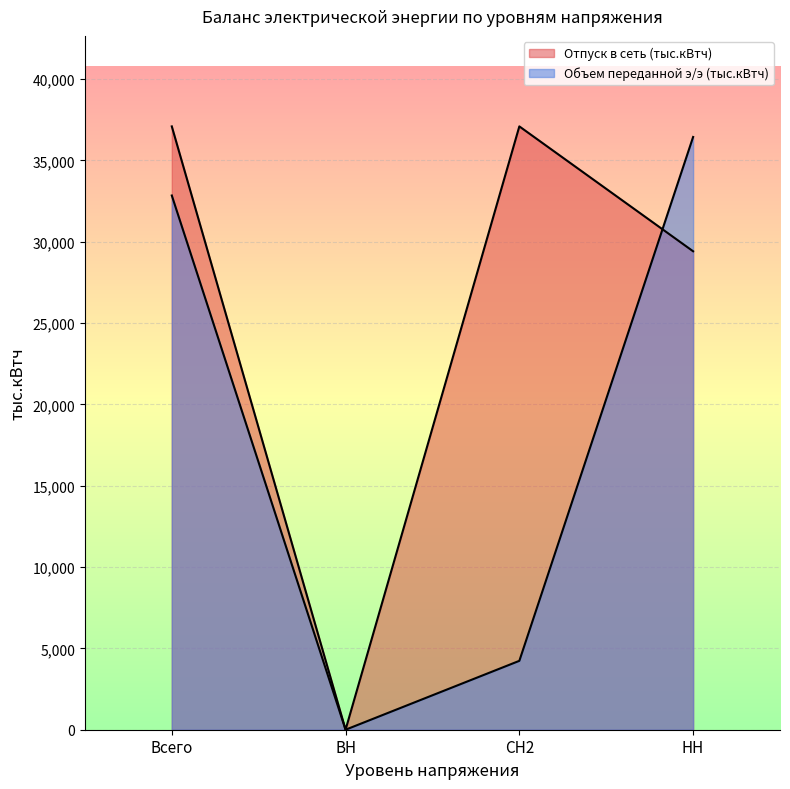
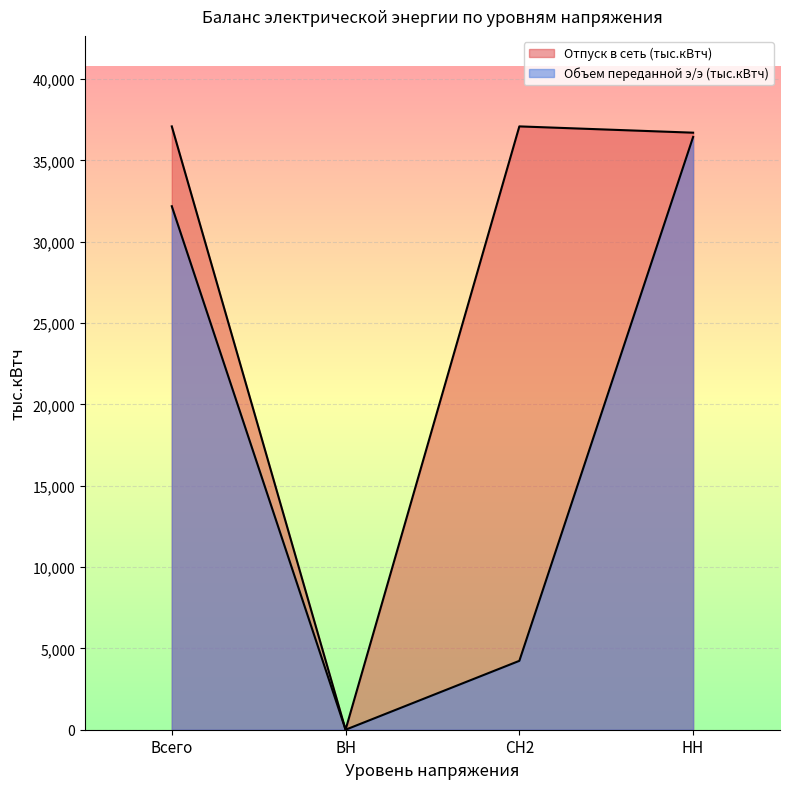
Объем переданной э/э (тыс.кВтч), Всего: 32,800 -> 32,200
Отпуск в сеть (тыс.кВтч), НН: 29,400 -> 36,700
